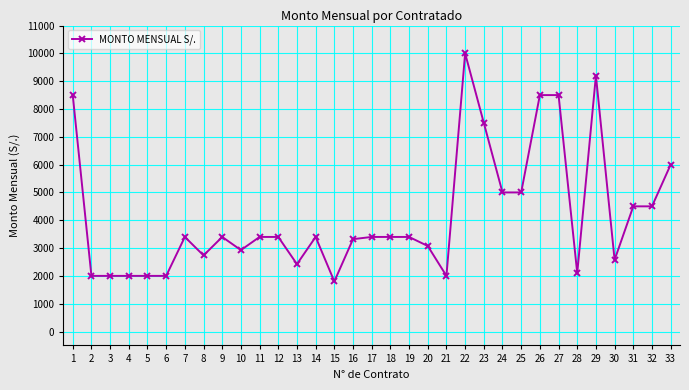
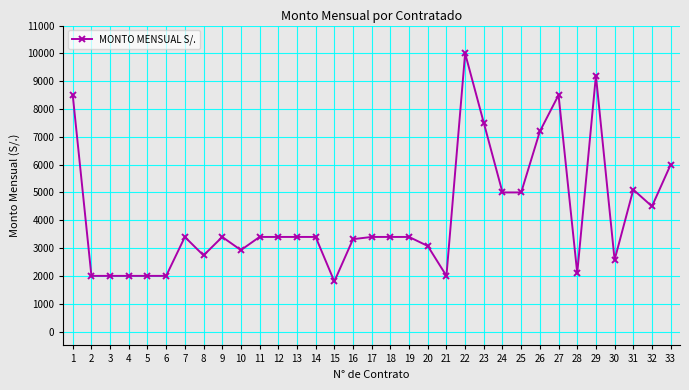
13: 2400 -> 3400
26: 8500 -> 7200
31: 4500 -> 5100
